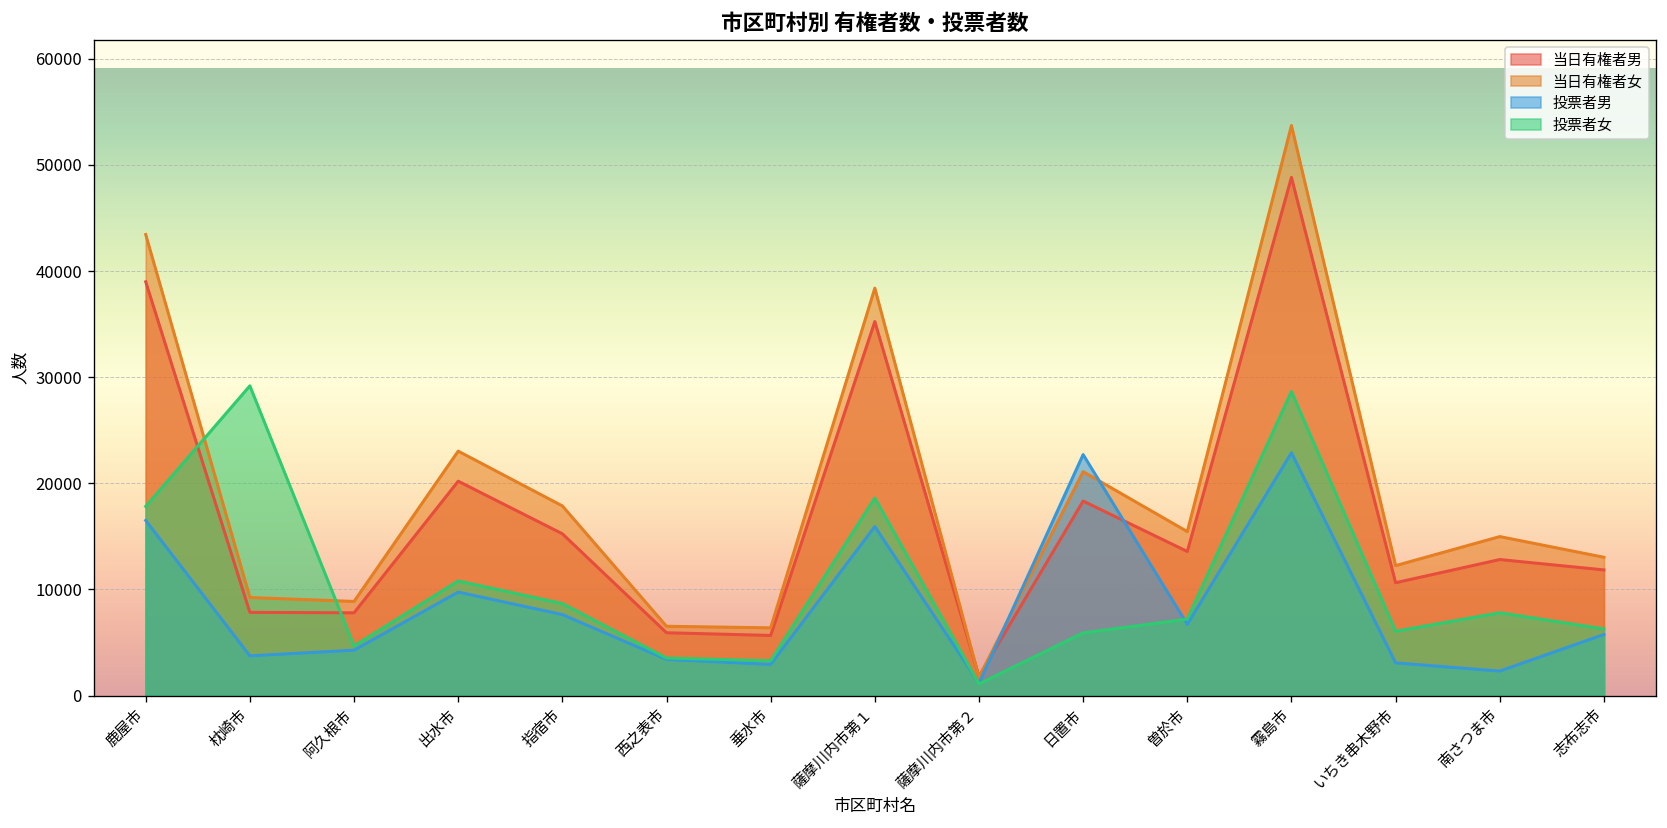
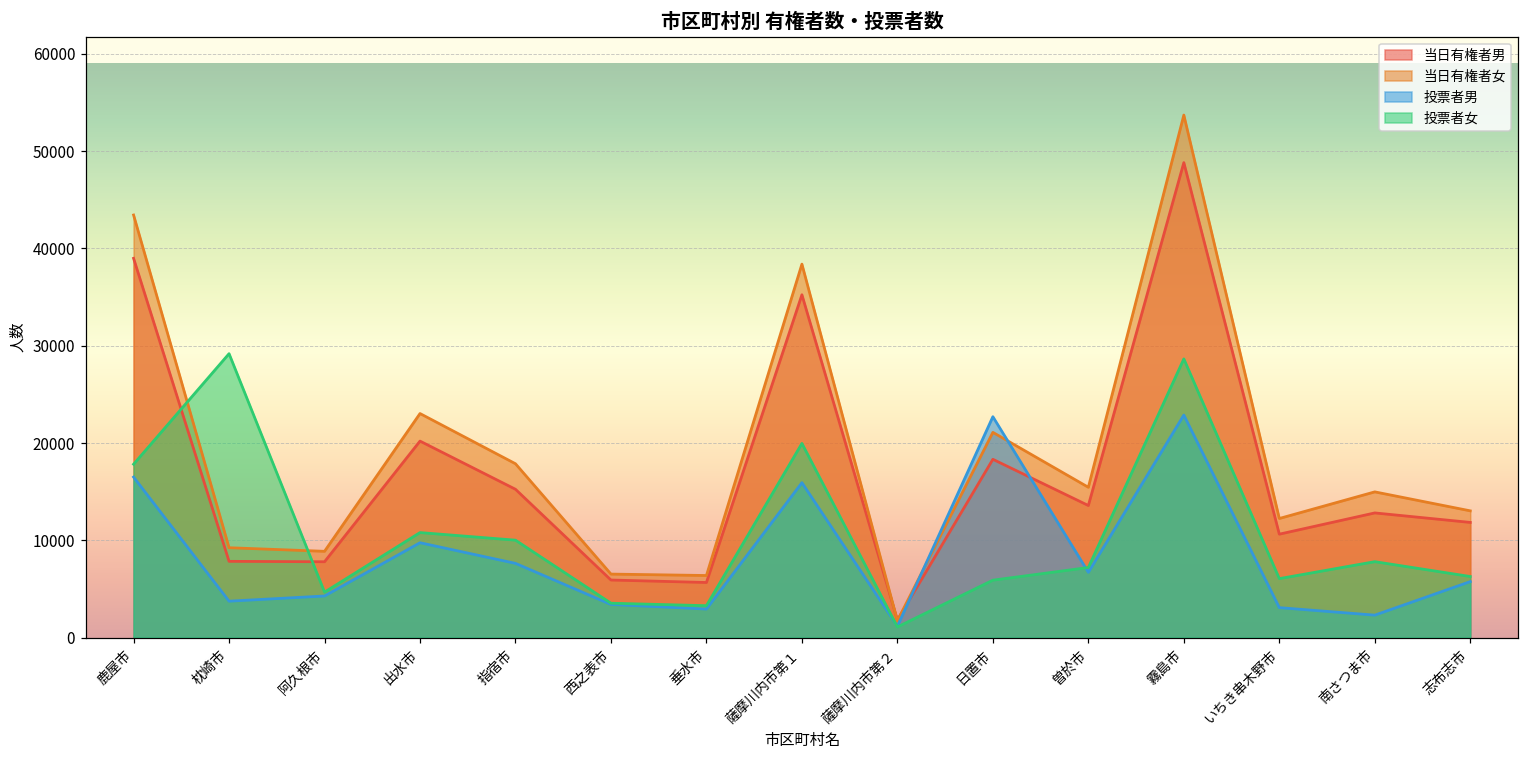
投票者女, 指宿市: 9000 -> 10000
投票者女, 薩摩川内市第１: 19000 -> 20000
